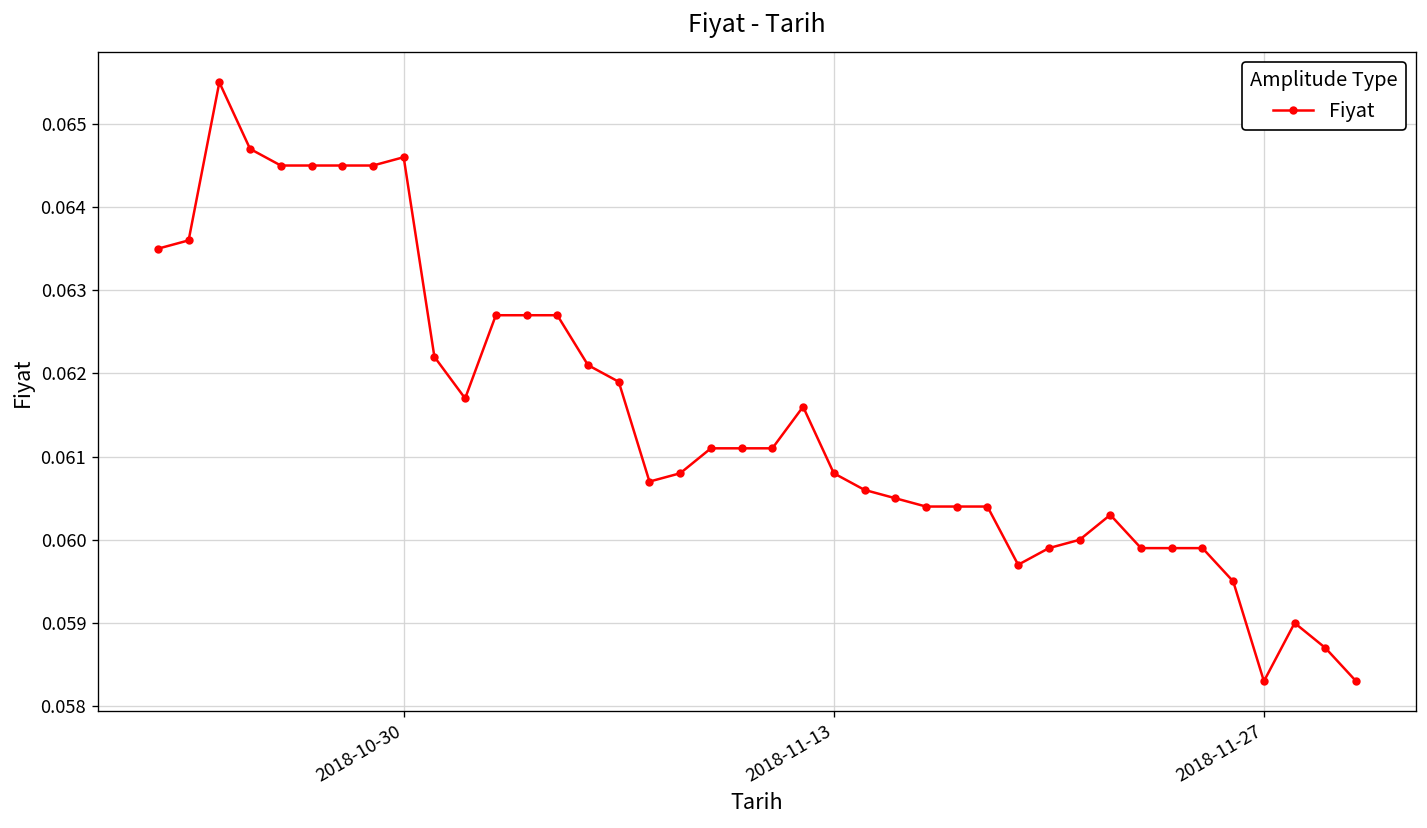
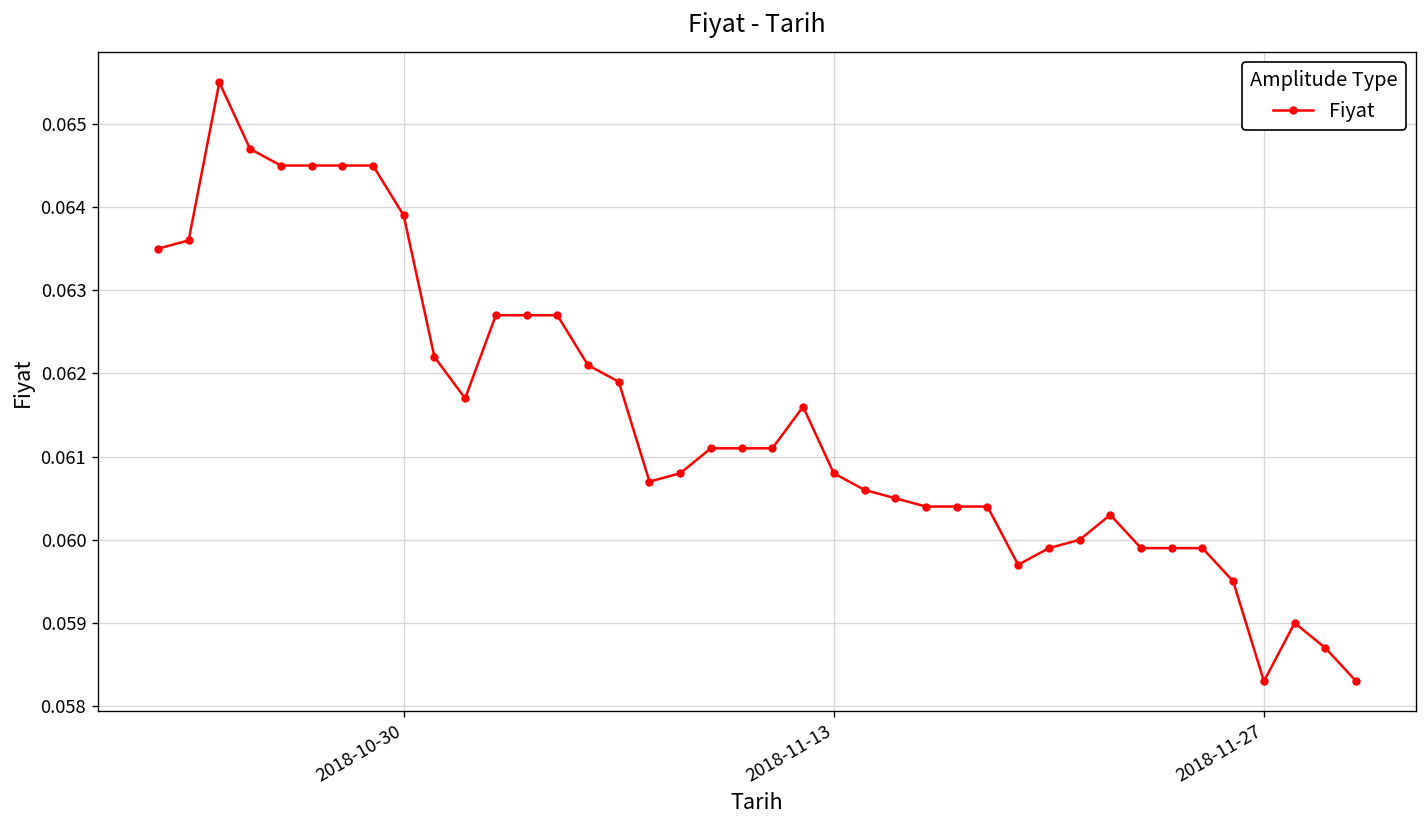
2018-10-30: 0.0646 -> 0.0639
